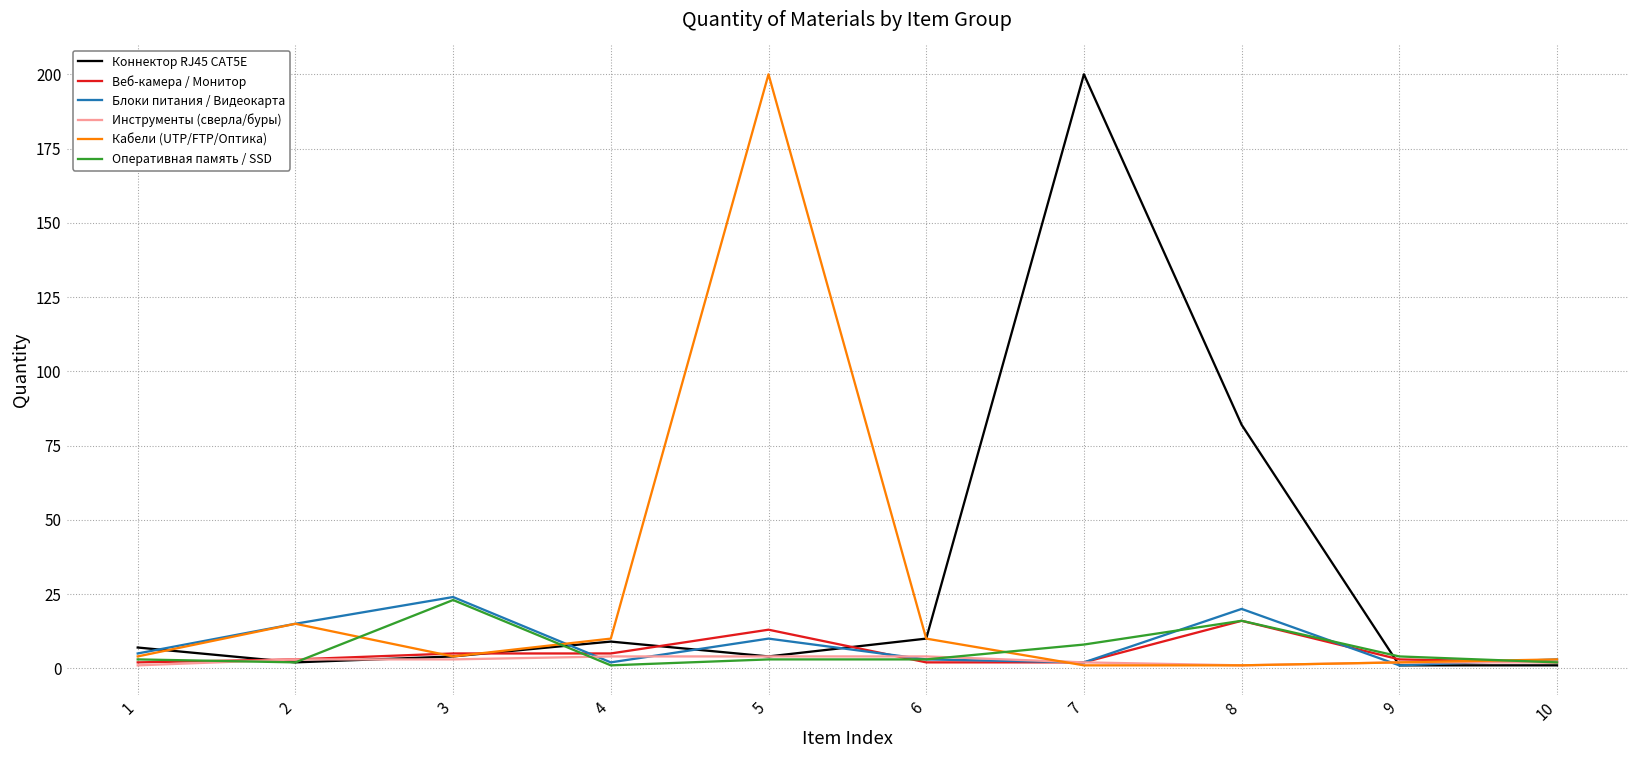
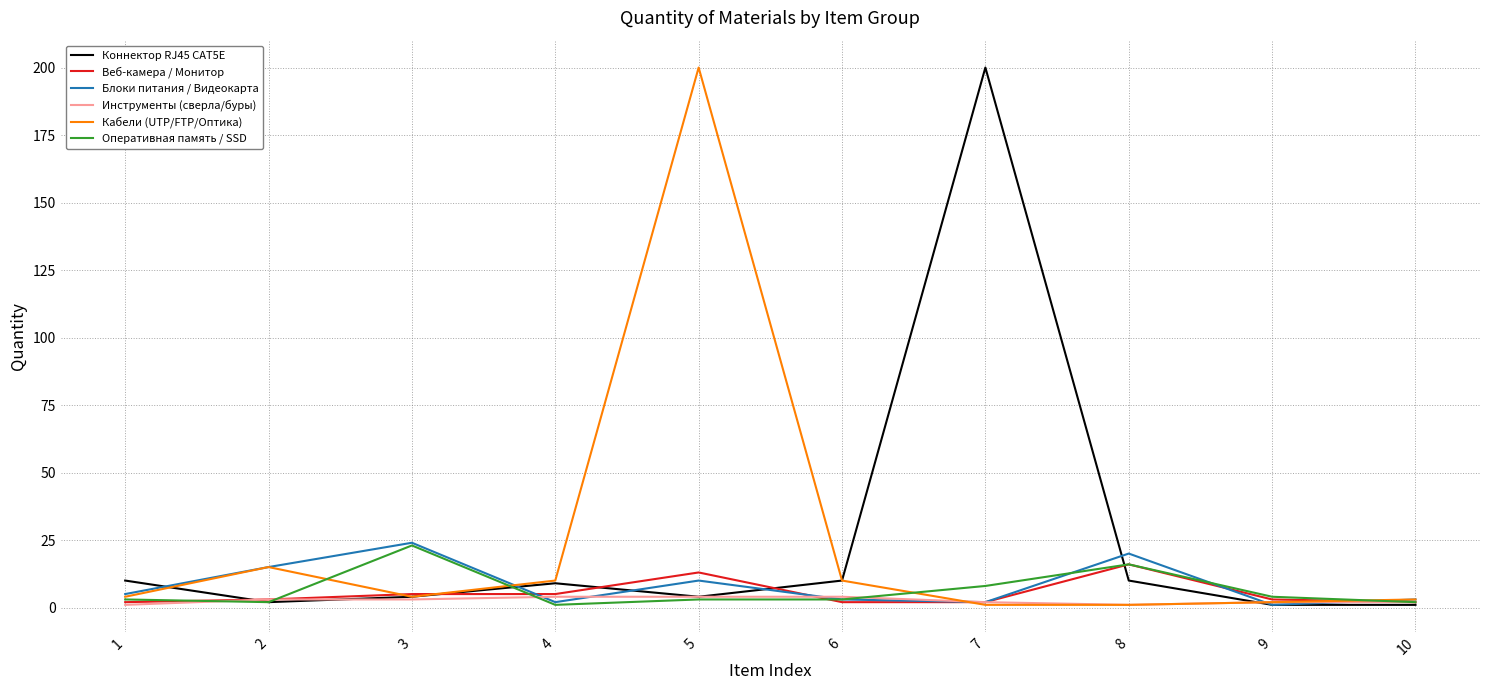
Коннектор RJ45 CAT5E, 1: 7 -> 10
Коннектор RJ45 CAT5E, 8: 82 -> 10
